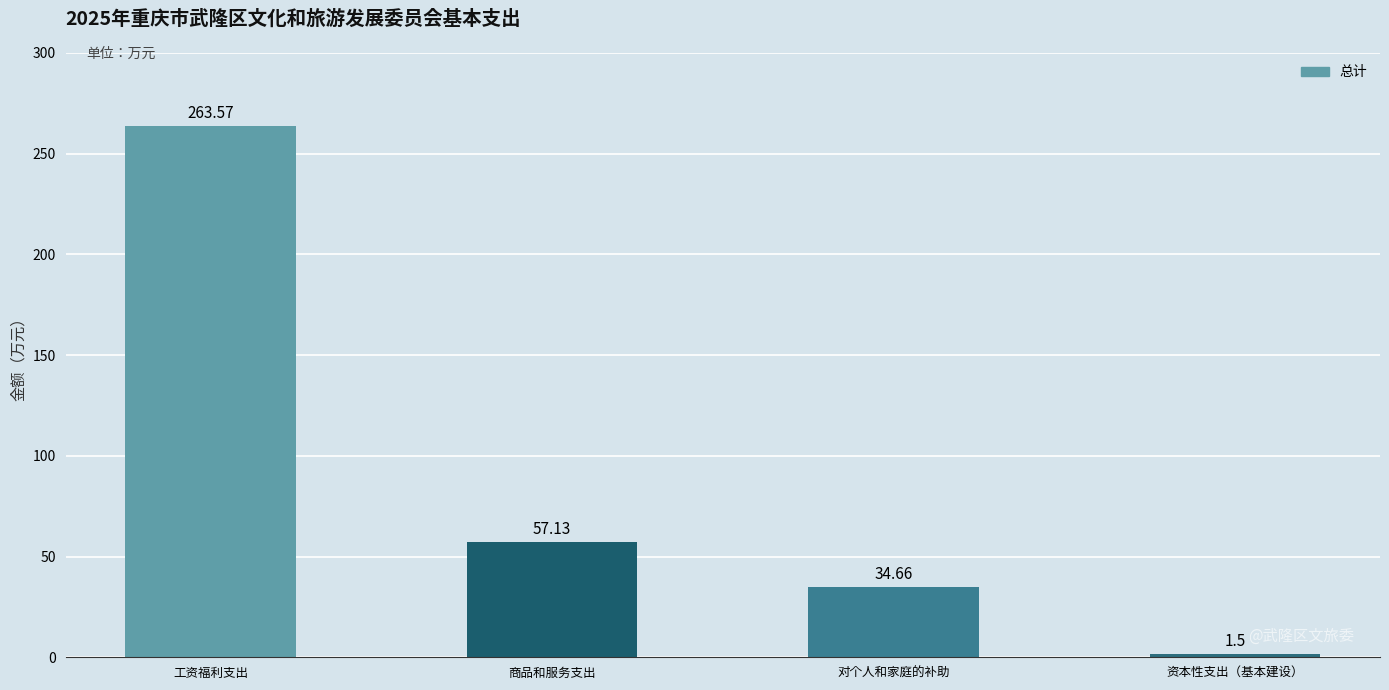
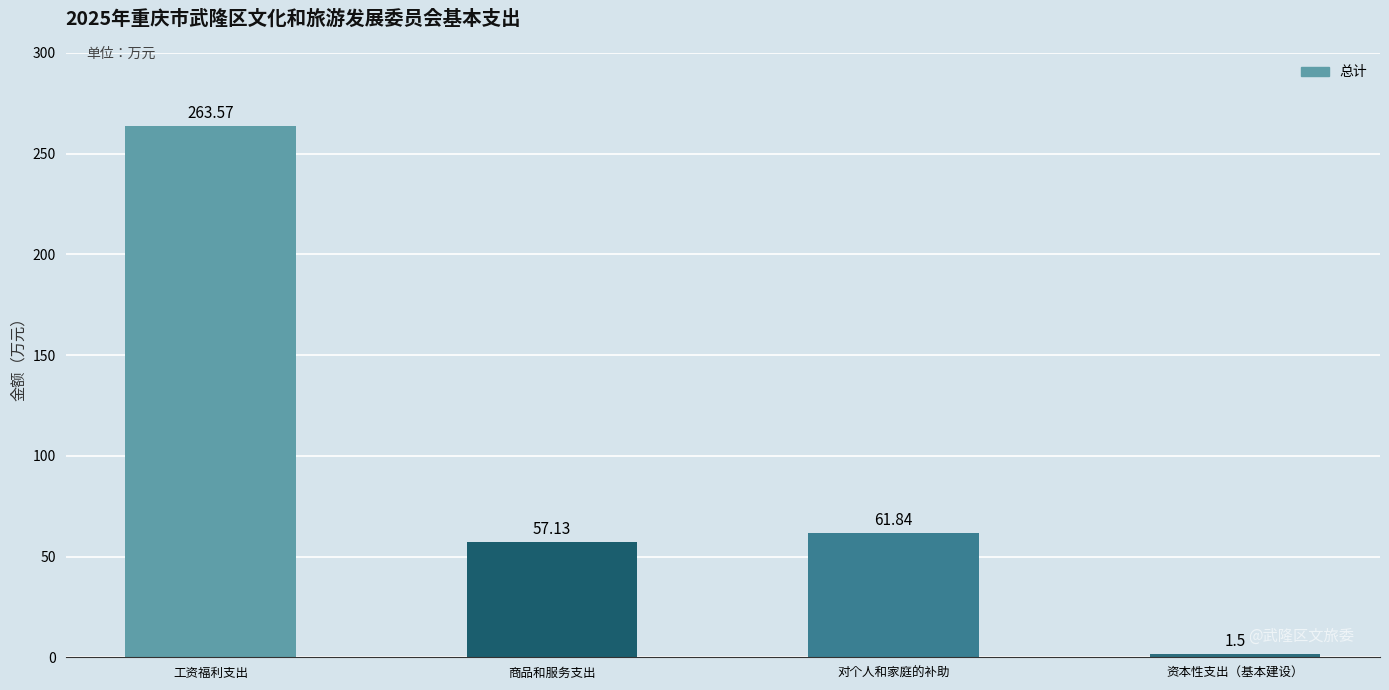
对个人和家庭的补助: 34.66 -> 61.84
